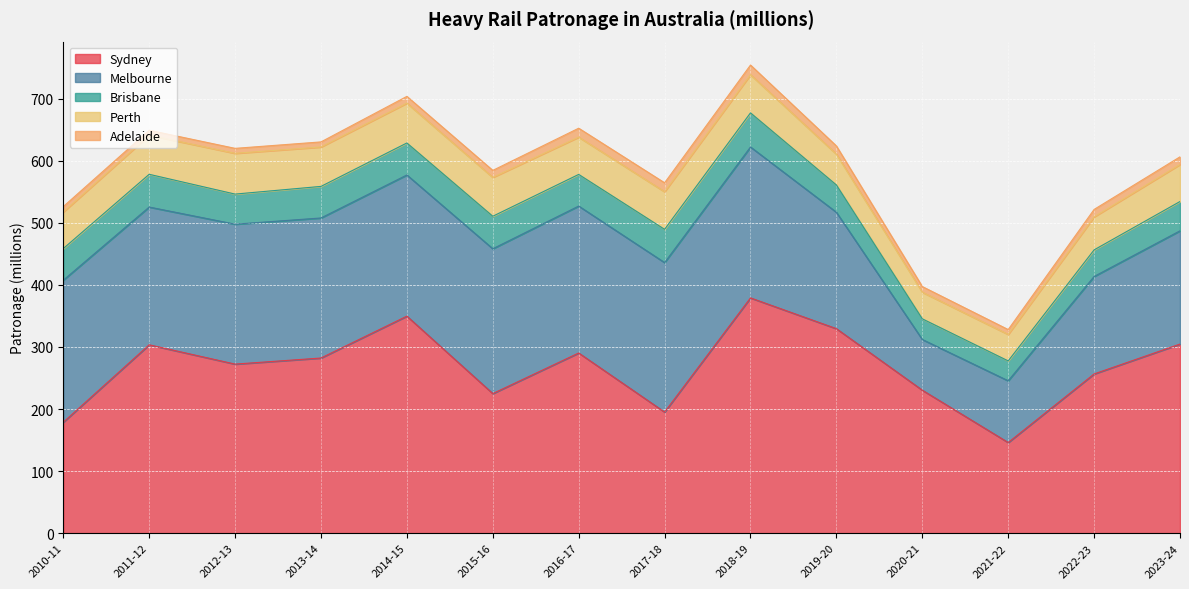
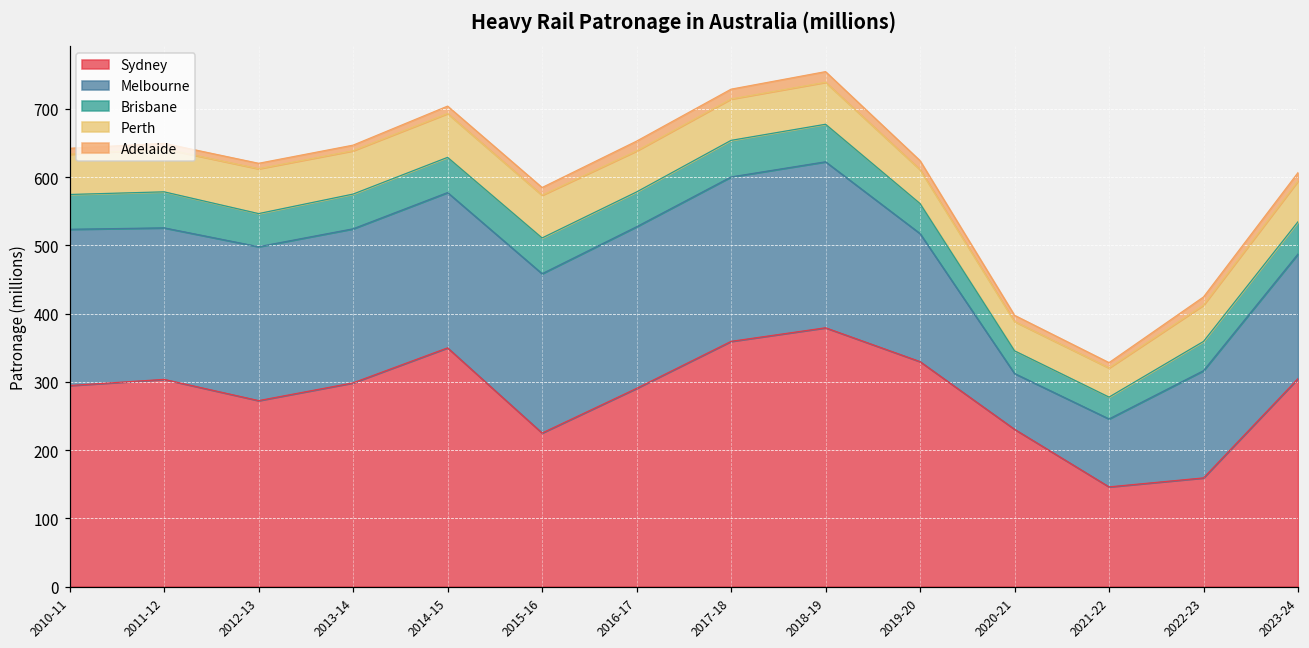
Sydney, 2010-11: 180 -> 290
Sydney, 2013-14: 280 -> 300
Sydney, 2017-18: 200 -> 360
Sydney, 2022-23: 260 -> 160
